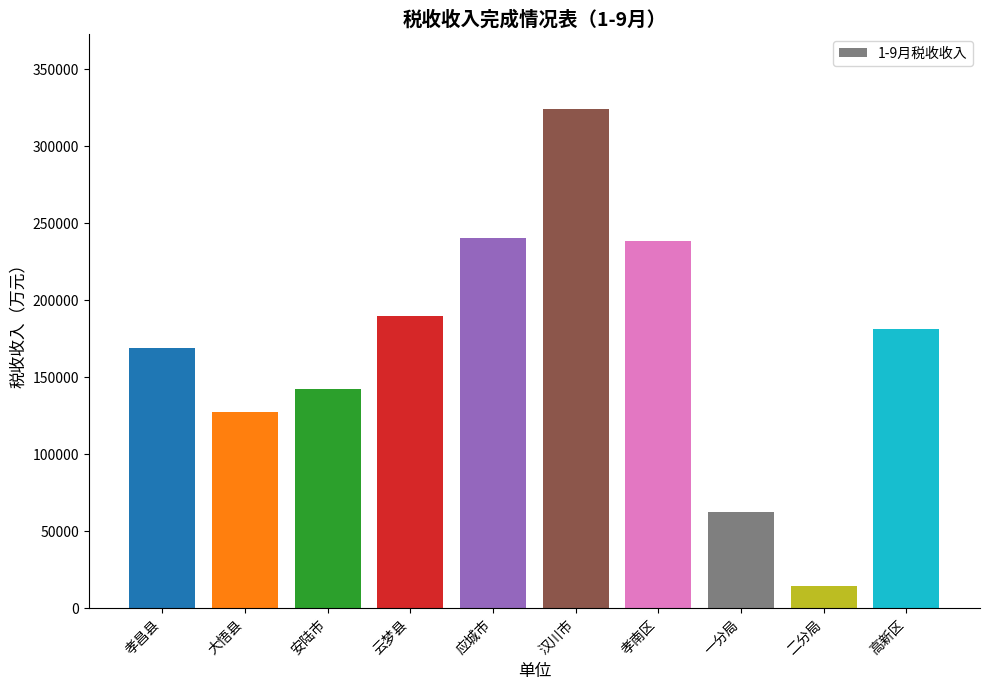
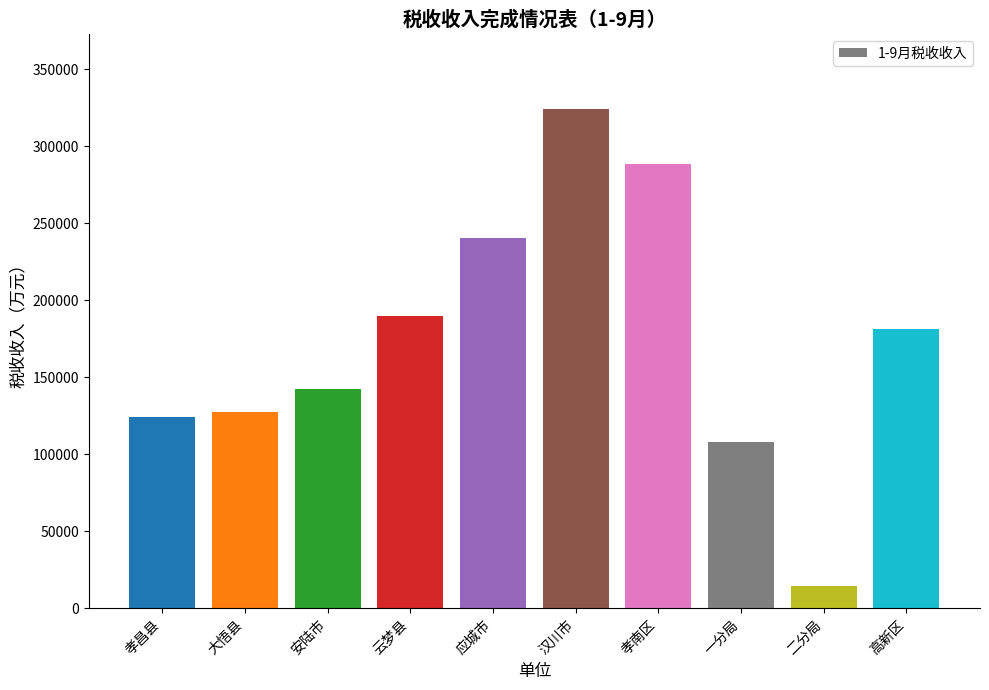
孝昌县: 169000 -> 124000
孝南区: 239000 -> 289000
一分局: 62000 -> 108000
